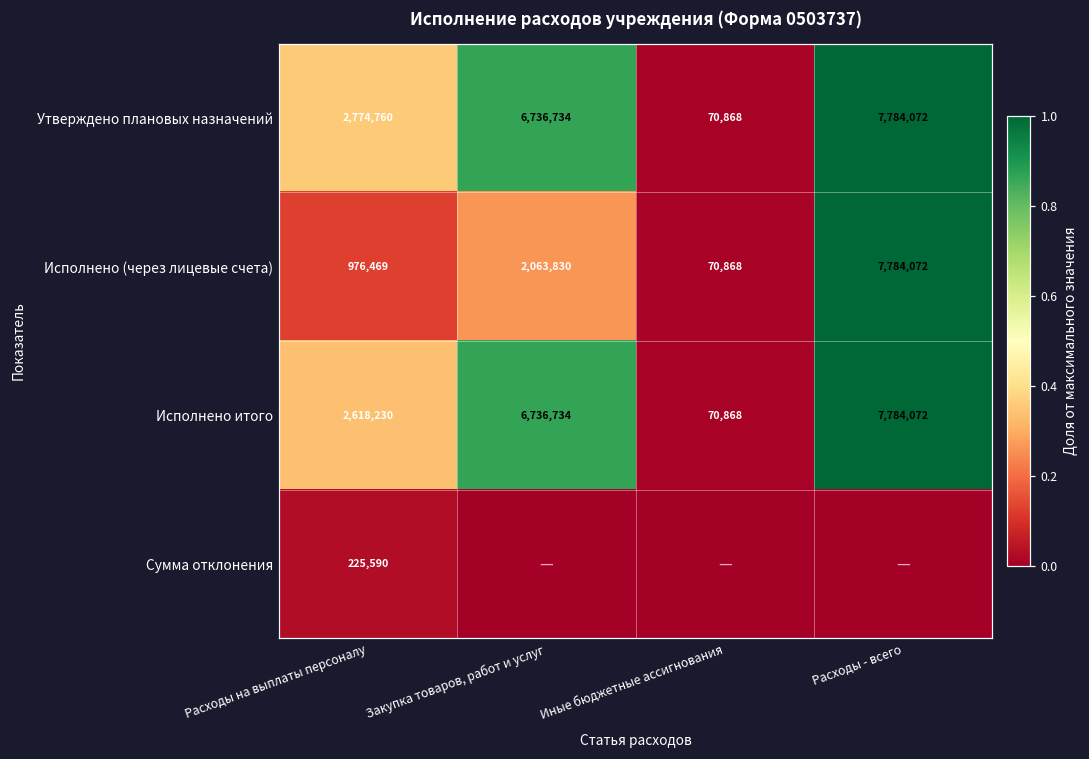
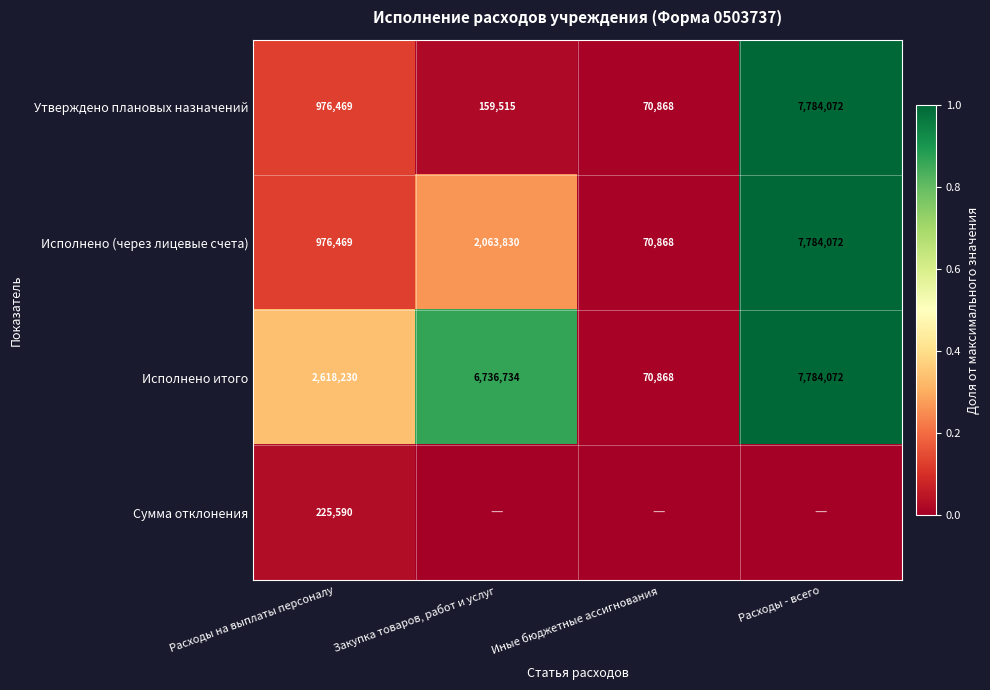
Утверждено плановых назначений, Расходы на выплаты персоналу: 2,774,760 -> 976,469
Утверждено плановых назначений, Закупка товаров, работ и услуг: 6,736,734 -> 159,515
